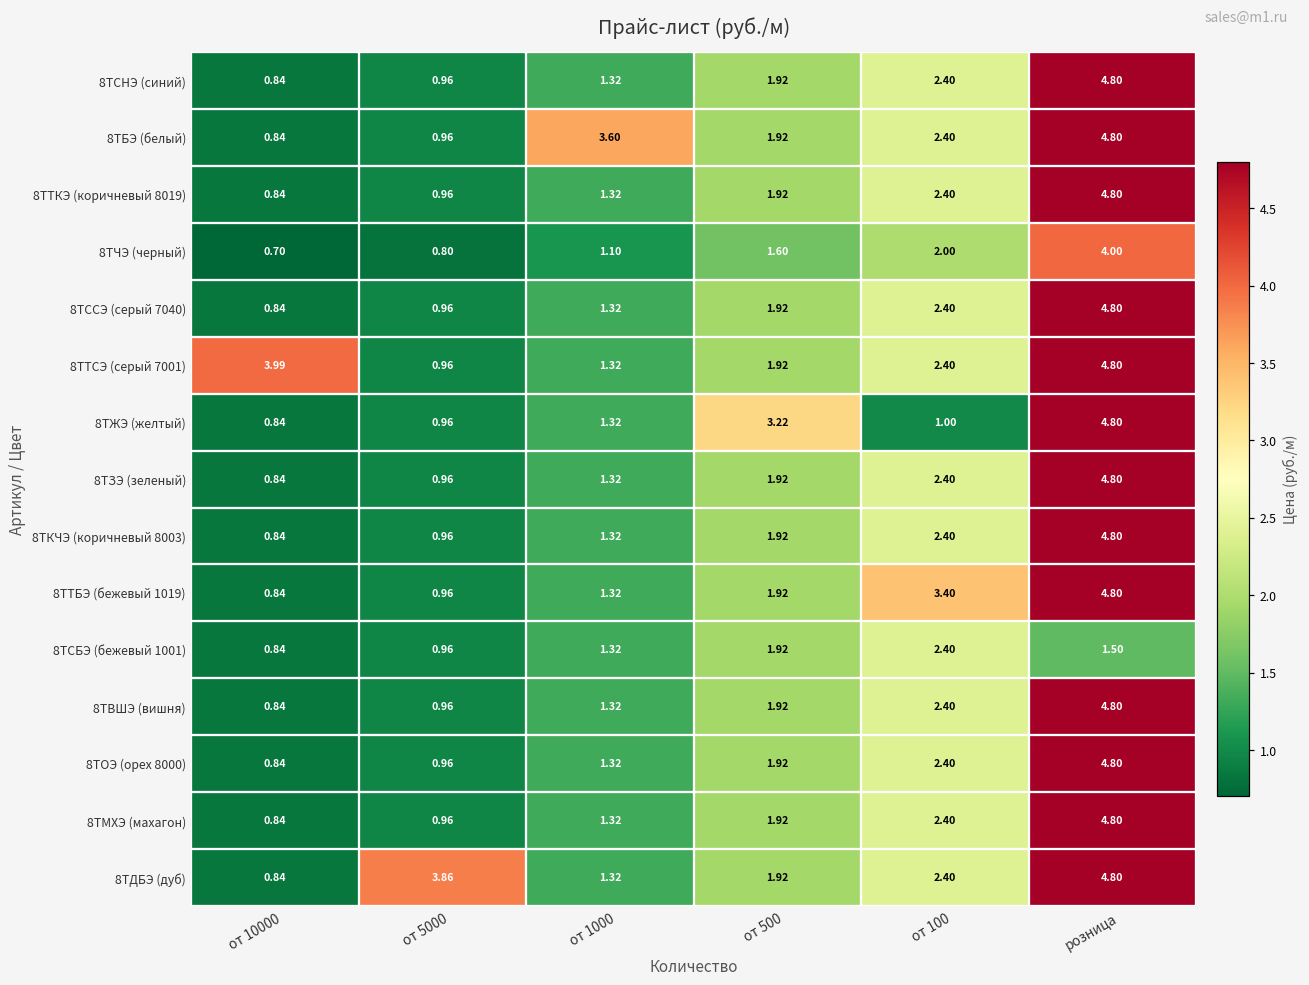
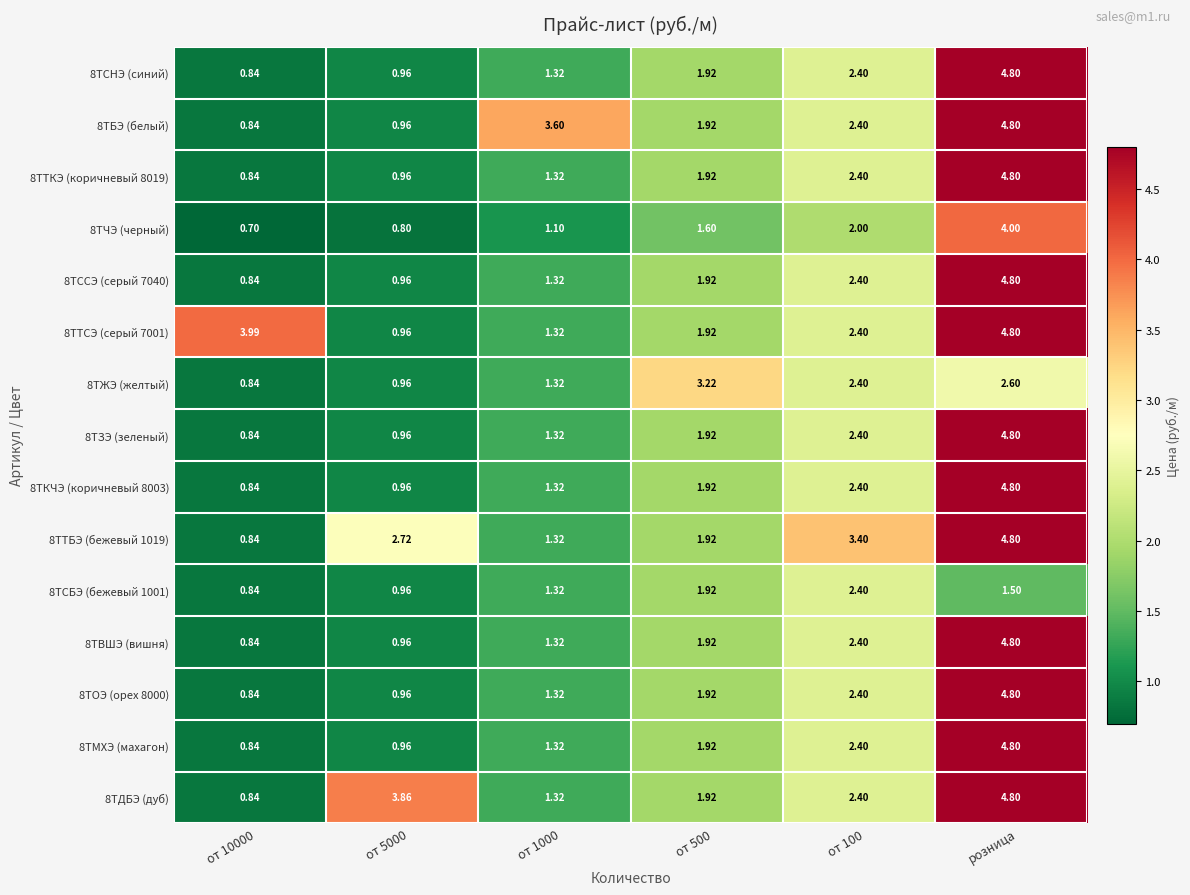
8ТЖЭ (желтый), от 100: 1.00 -> 2.40
8ТЖЭ (желтый), розница: 4.80 -> 2.60
8ТТБЭ (бежевый 1019), от 5000: 0.96 -> 2.72
